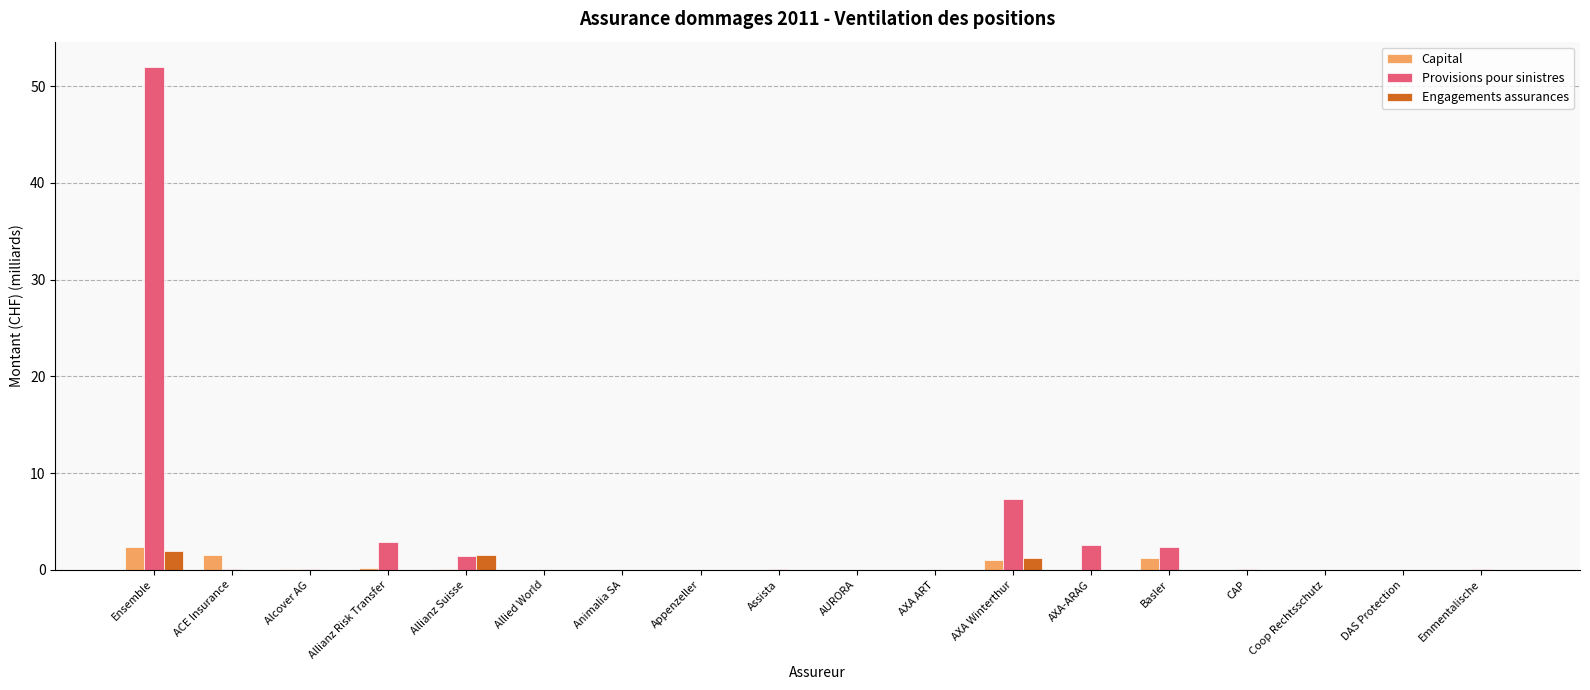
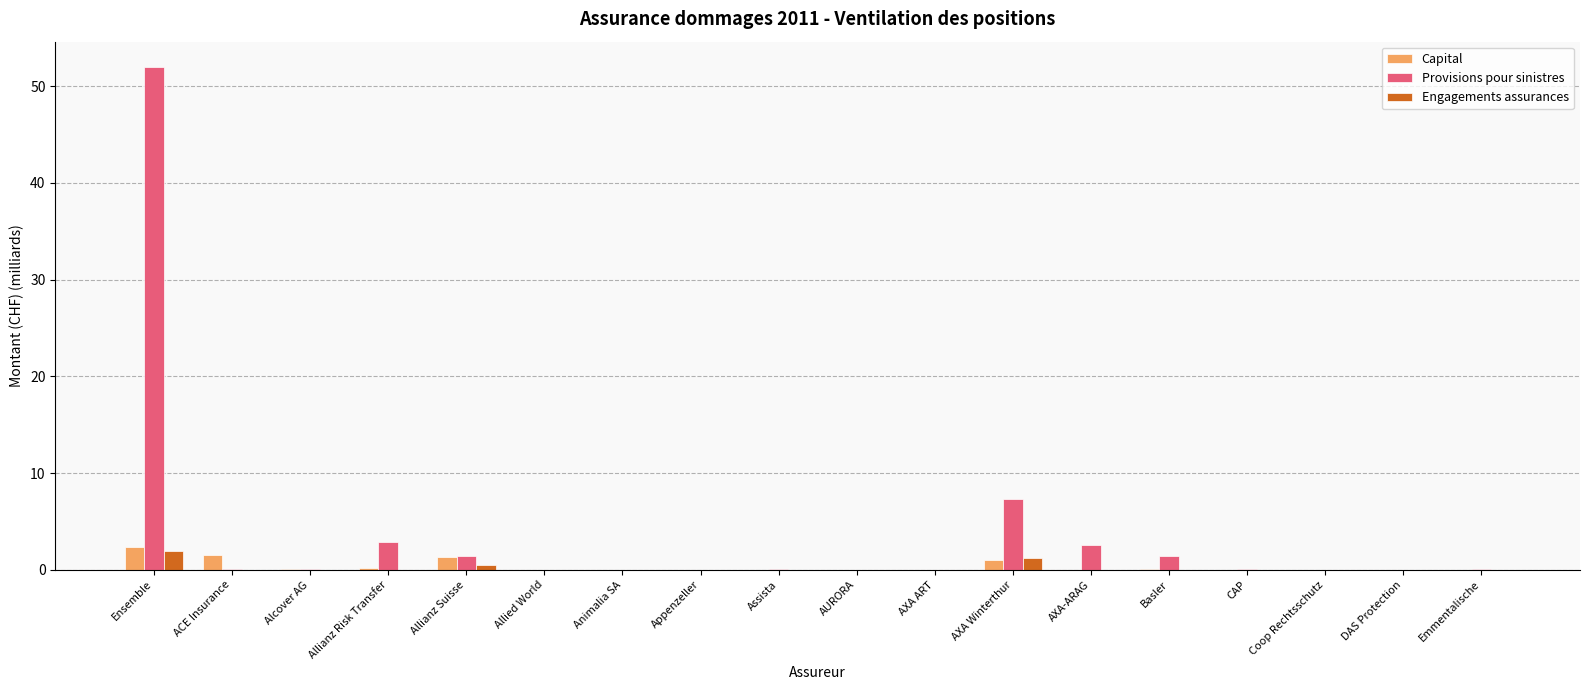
Capital, Allianz Suisse: 0 -> 1
Engagements assurances, Allianz Suisse: 2 -> 0
Capital, Basler: 1 -> 0
Provisions pour sinistres, Basler: 2 -> 1
